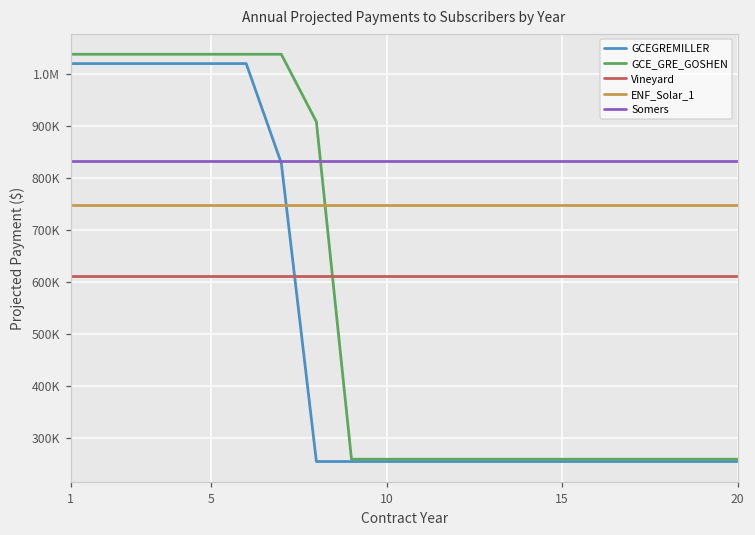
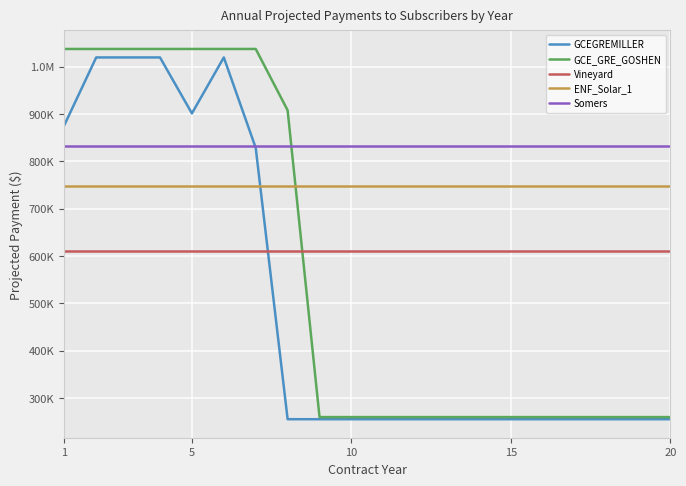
GCEGREMILLER, 1: 1020000 -> 880000
GCEGREMILLER, 5: 1020000 -> 900000
